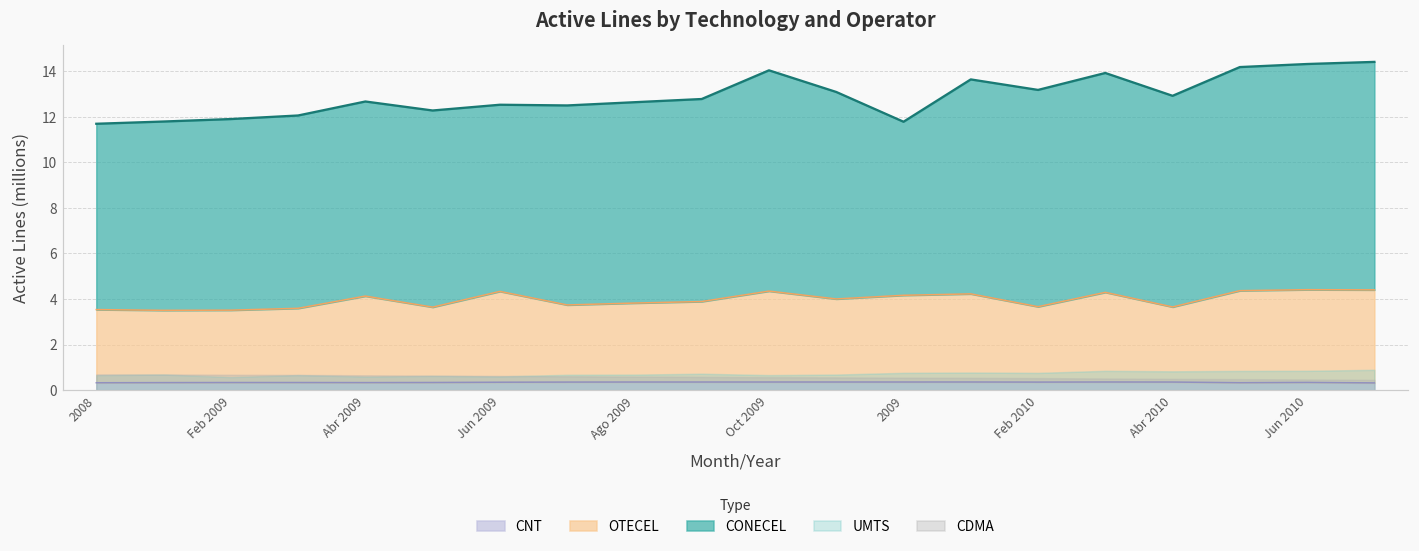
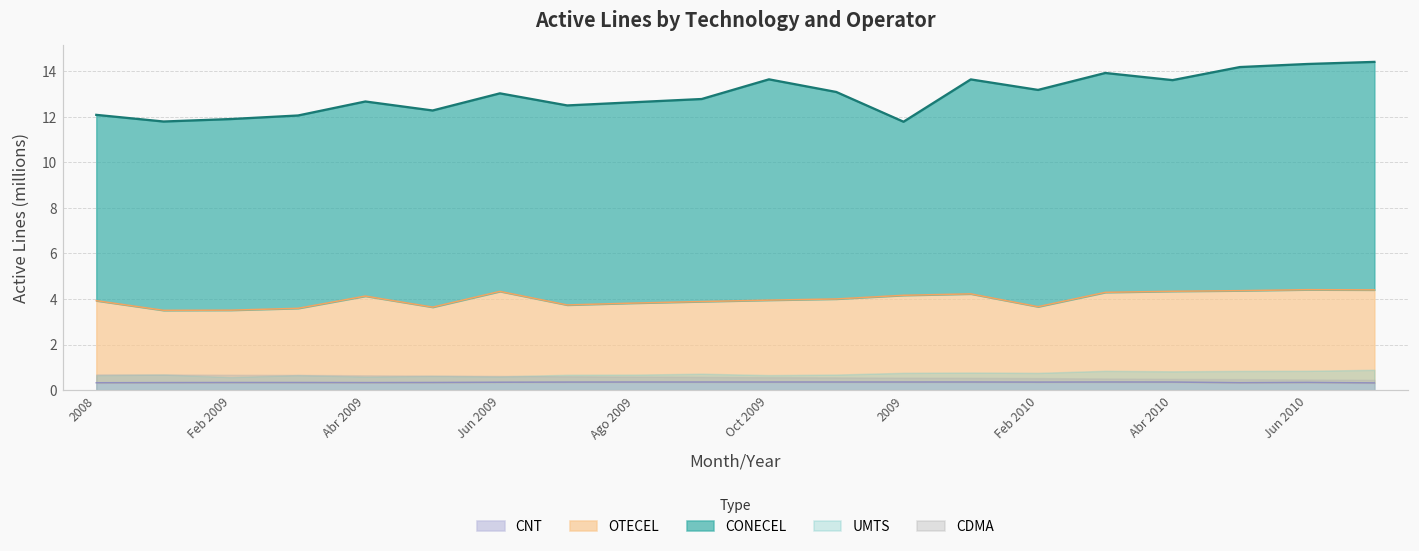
OTECEL, 2008: 3.2 -> 3.6
CONECEL, Jun 2009: 8.2 -> 8.7
OTECEL, Oct 2009: 4.0 -> 3.6
OTECEL, Abr 2010: 3.3 -> 4.0
